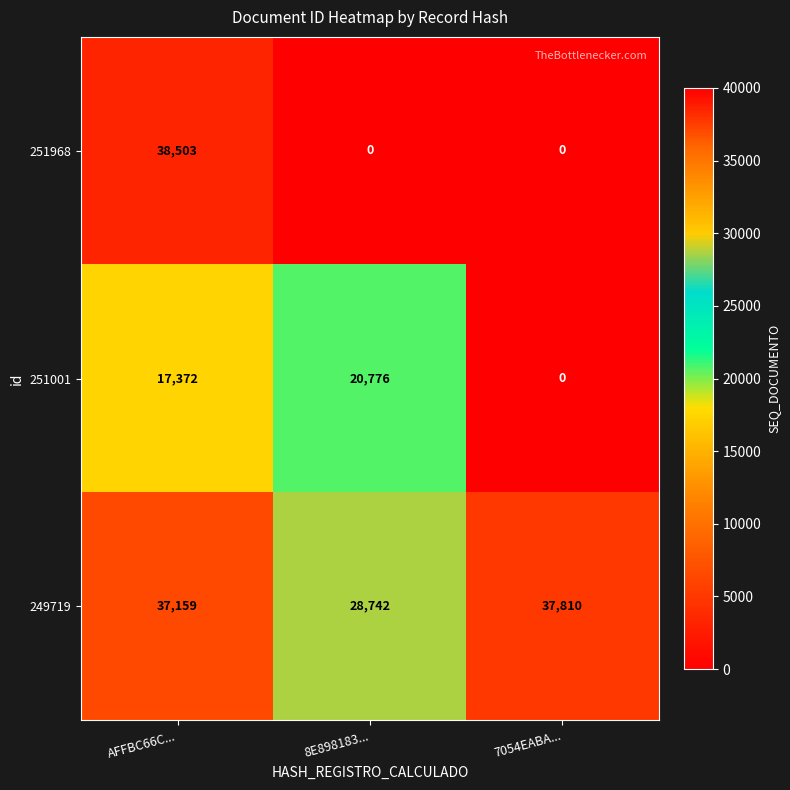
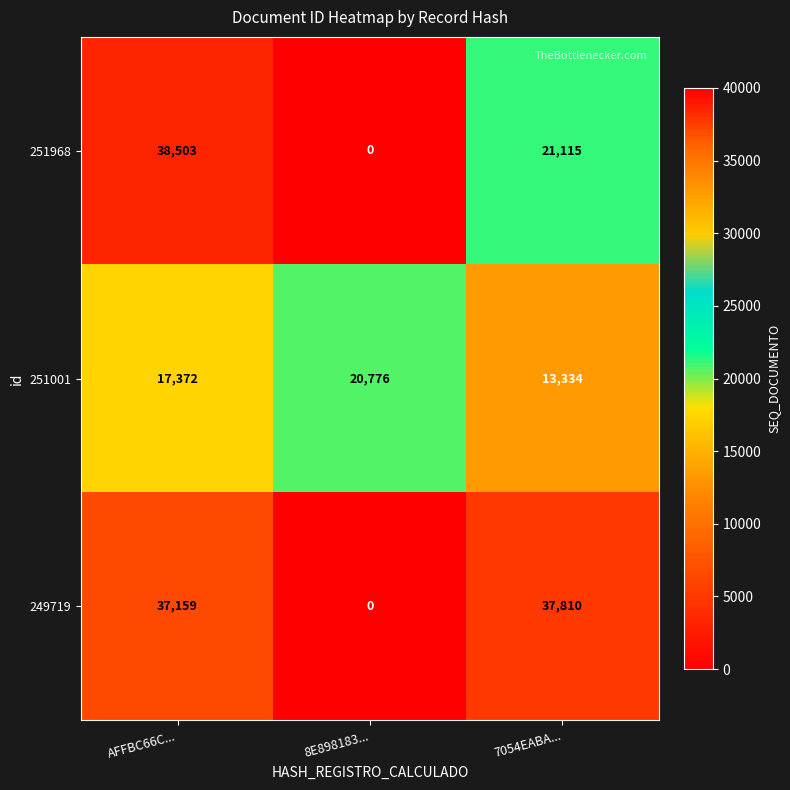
251968, 7054EABA...: 0 -> 21,115
251001, 7054EABA...: 0 -> 13,334
249719, 8E898183...: 28,742 -> 0
